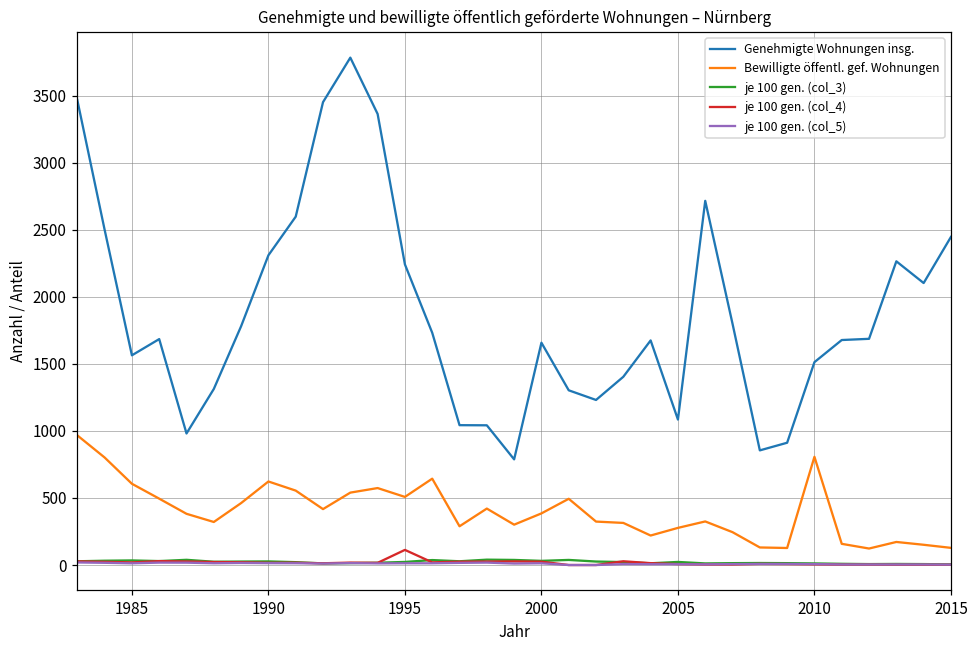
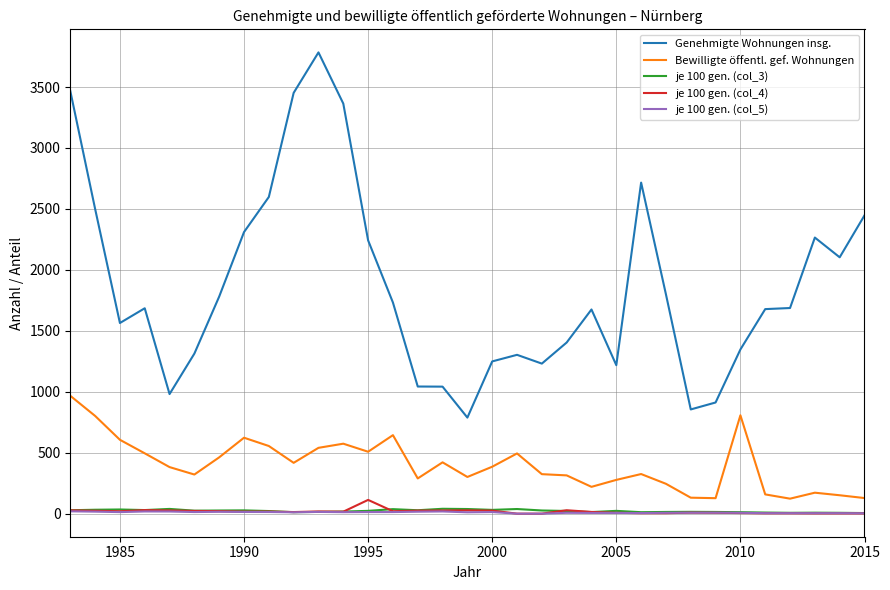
Genehmigte Wohnungen insg., 2000: 1660 -> 1250
Genehmigte Wohnungen insg., 2005: 1090 -> 1220
Genehmigte Wohnungen insg., 2010: 1510 -> 1350
